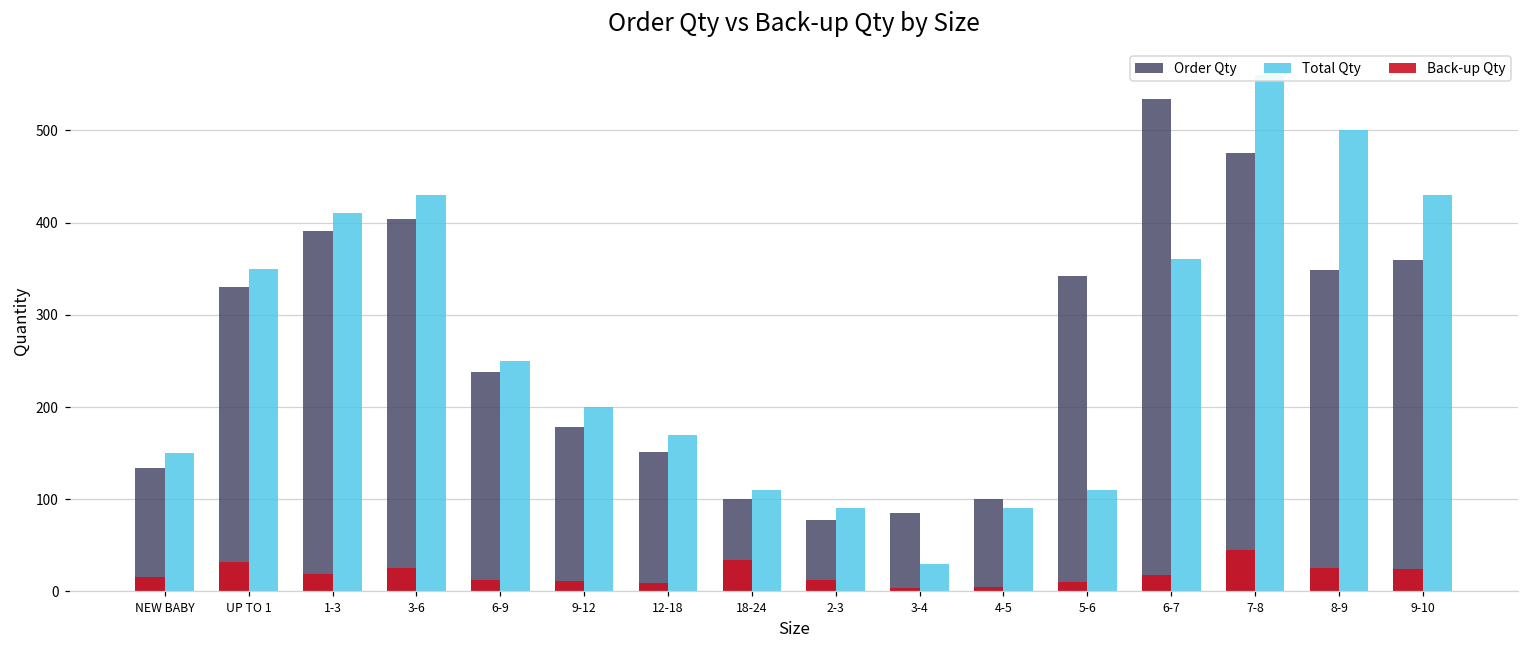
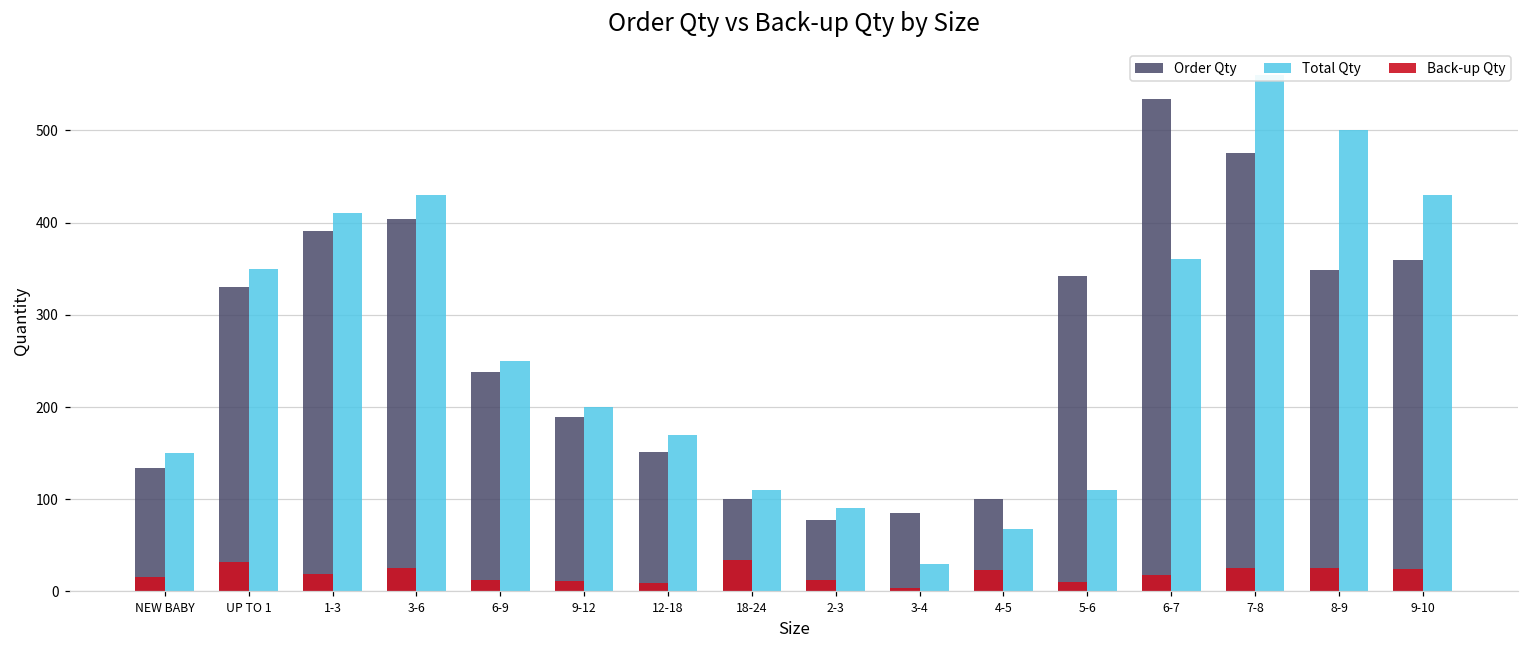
Order Qty, 9-12: 180 -> 190
Back-up Qty, 4-5: 10 -> 20
Total Qty, 4-5: 90 -> 70
Back-up Qty, 7-8: 50 -> 30
